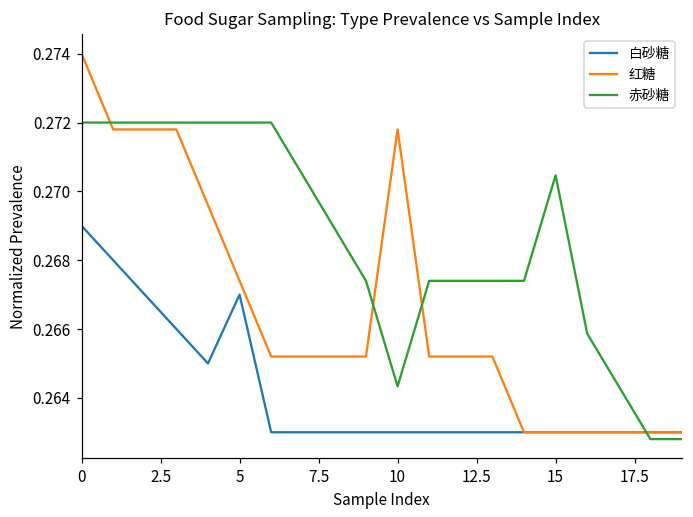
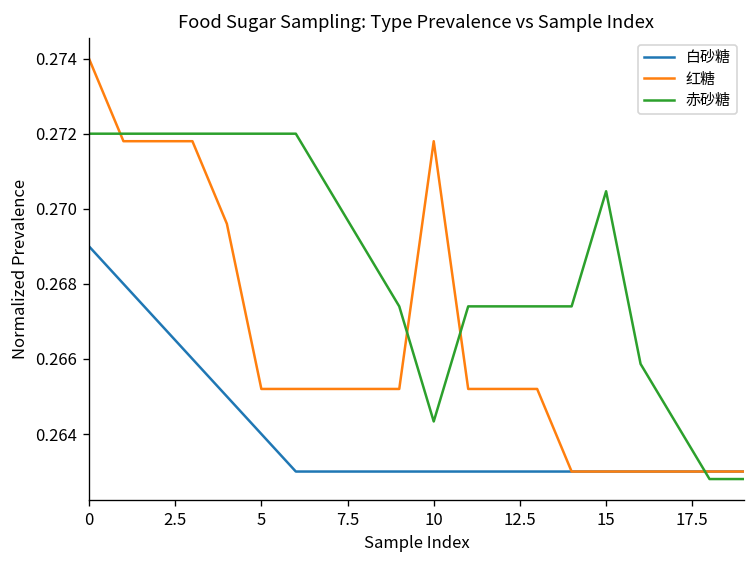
白砂糖, 5: 0.2670 -> 0.2640
红糖, 5: 0.2674 -> 0.2652
